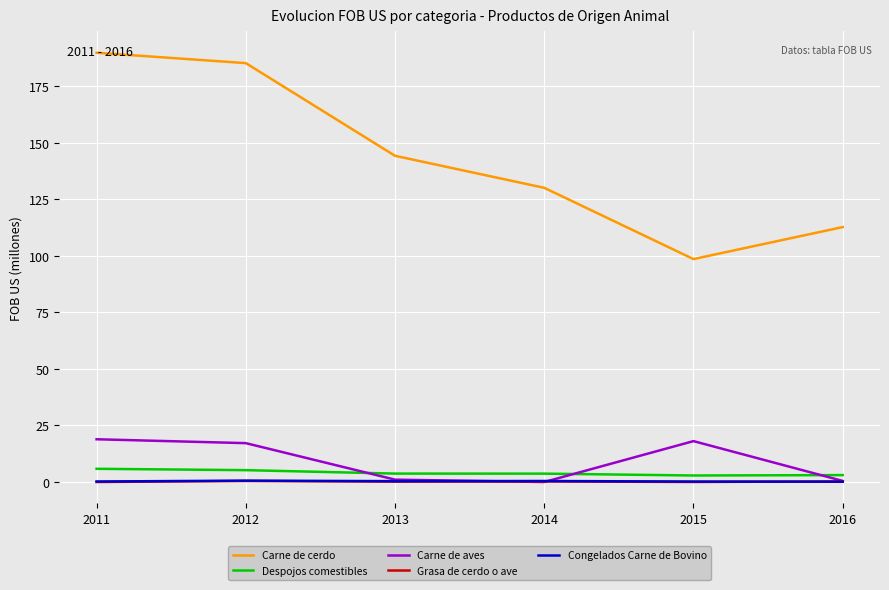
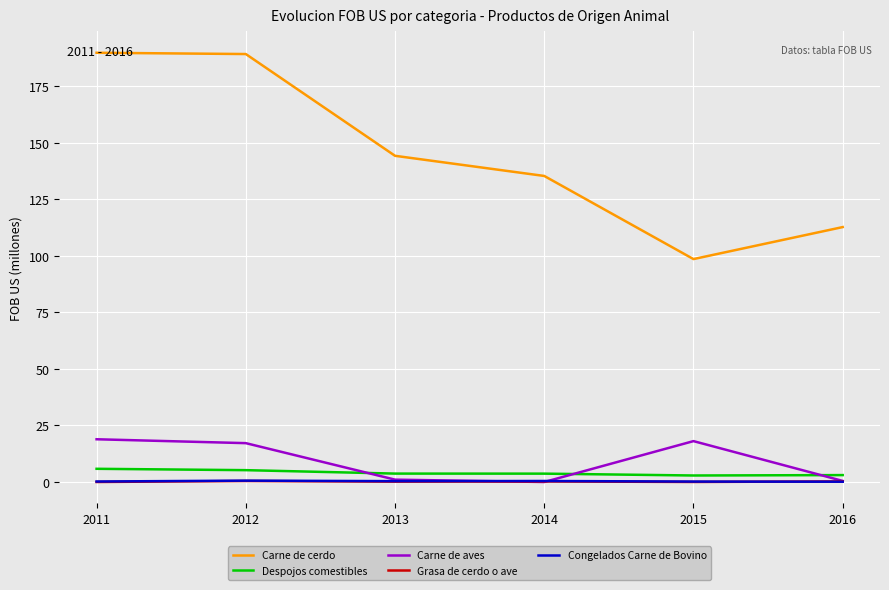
Carne de cerdo, 2012: 185 -> 189
Carne de cerdo, 2014: 130 -> 135
